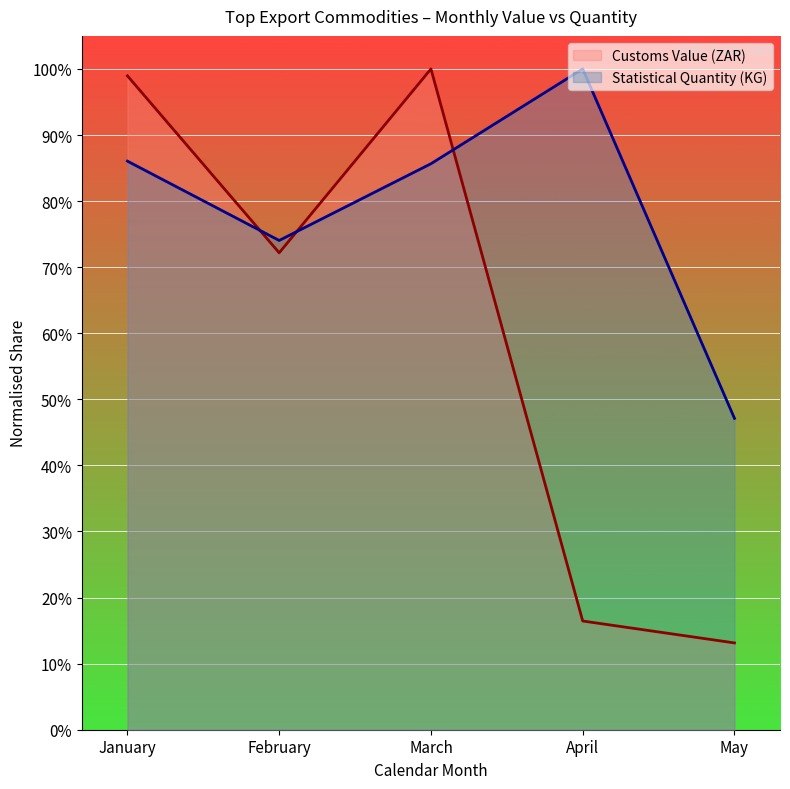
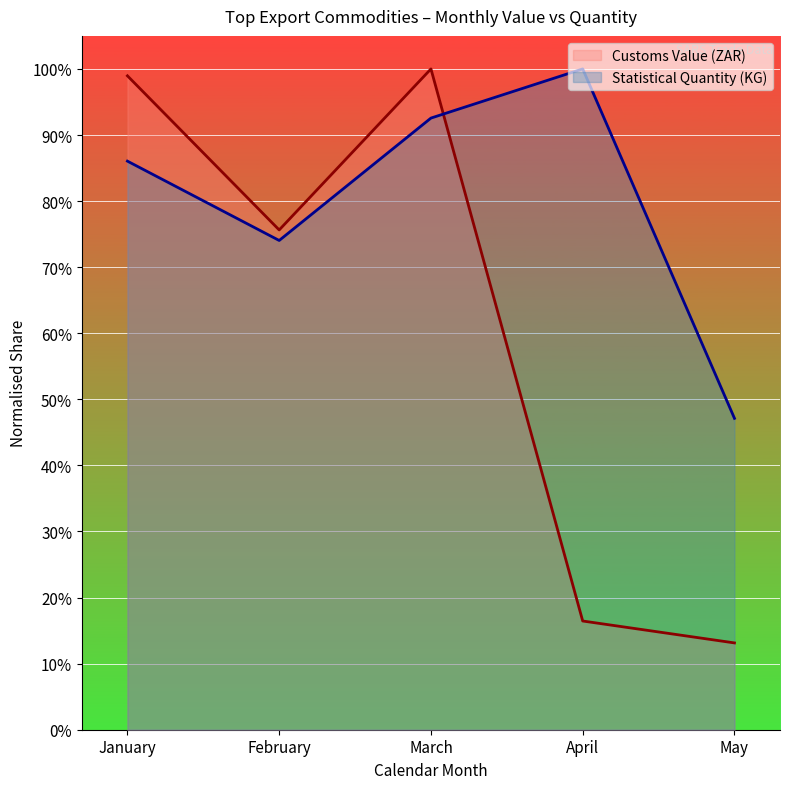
Customs Value (ZAR), February: 72% -> 76%
Statistical Quantity (KG), March: 86% -> 93%
